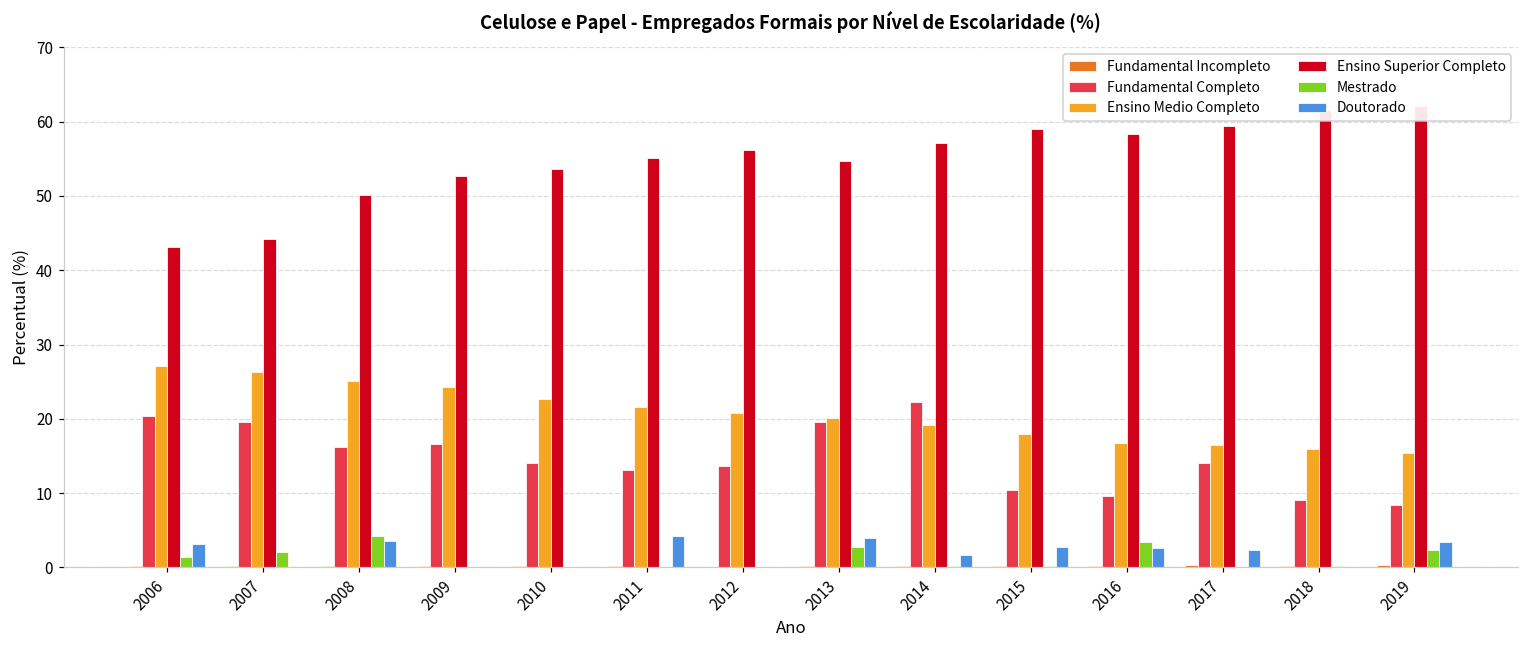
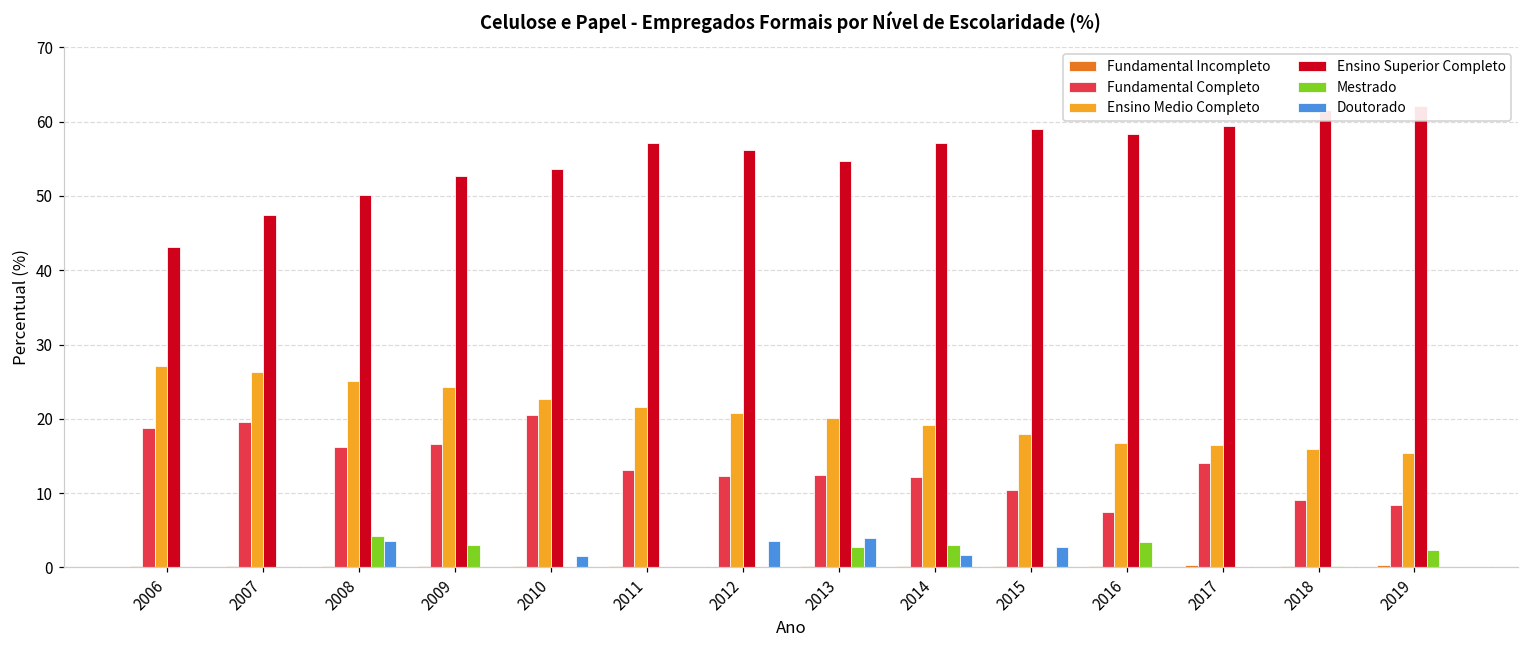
Fundamental Completo, 2006: 20 -> 19
Mestrado, 2006: 1 -> 0
Doutorado, 2006: 3 -> 0
Ensino Superior Completo, 2007: 44 -> 47
Mestrado, 2007: 2 -> 0
Mestrado, 2009: 0 -> 3
Fundamental Completo, 2010: 14 -> 21
Doutorado, 2010: 0 -> 2
Ensino Superior Completo, 2011: 55 -> 57
Doutorado, 2011: 4 -> 0
Fundamental Completo, 2012: 14 -> 12
Doutorado, 2012: 0 -> 4
Fundamental Completo, 2013: 20 -> 13
Fundamental Completo, 2014: 22 -> 12
Mestrado, 2014: 0 -> 3
Fundamental Completo, 2016: 10 -> 7
Doutorado, 2016: 3 -> 0
Doutorado, 2017: 2 -> 0
Doutorado, 2019: 3 -> 0
